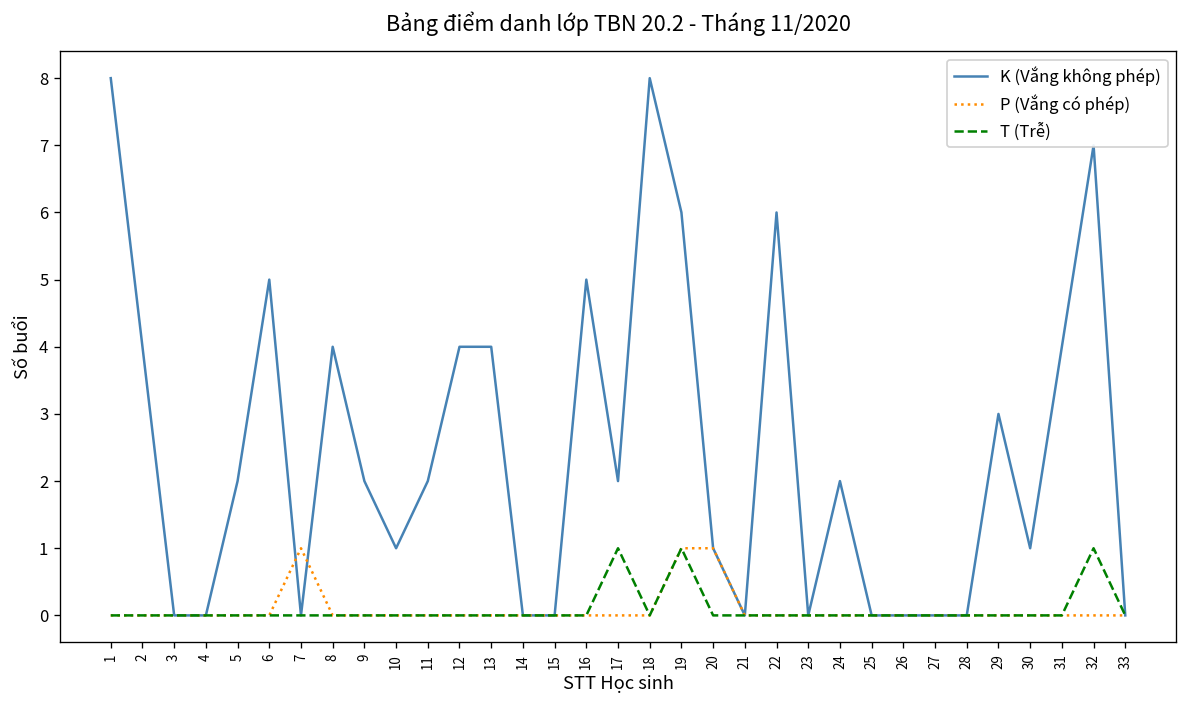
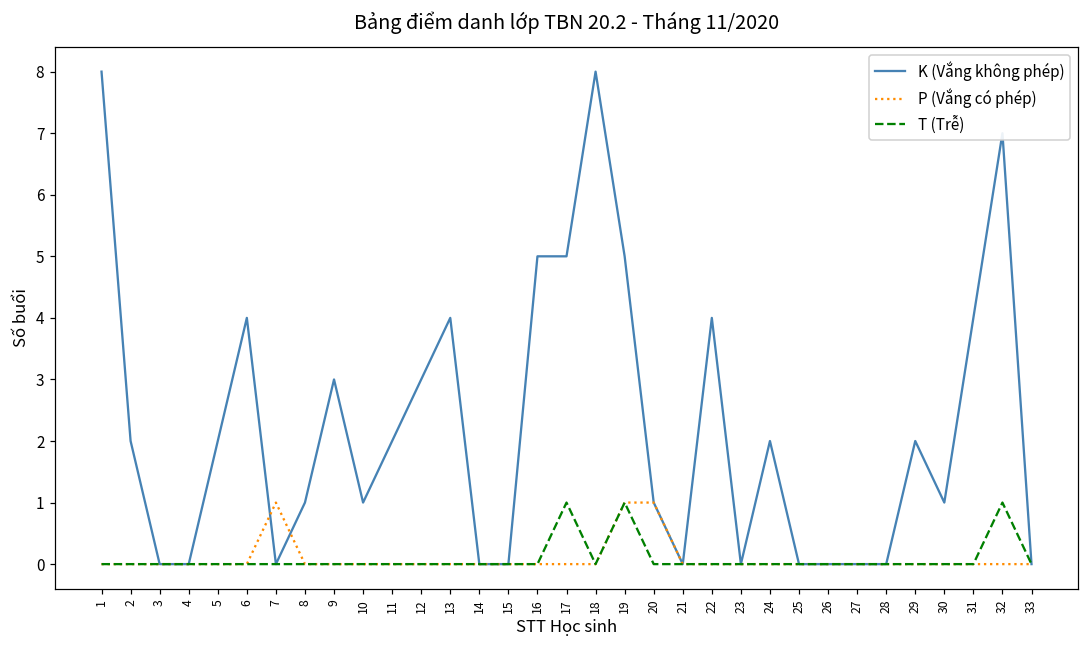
K (Vắng không phép), 2: 4 -> 2
K (Vắng không phép), 6: 5 -> 4
K (Vắng không phép), 8: 4 -> 1
K (Vắng không phép), 9: 2 -> 3
K (Vắng không phép), 12: 4 -> 3
K (Vắng không phép), 17: 2 -> 5
K (Vắng không phép), 19: 6 -> 5
K (Vắng không phép), 22: 6 -> 4
K (Vắng không phép), 29: 3 -> 2
